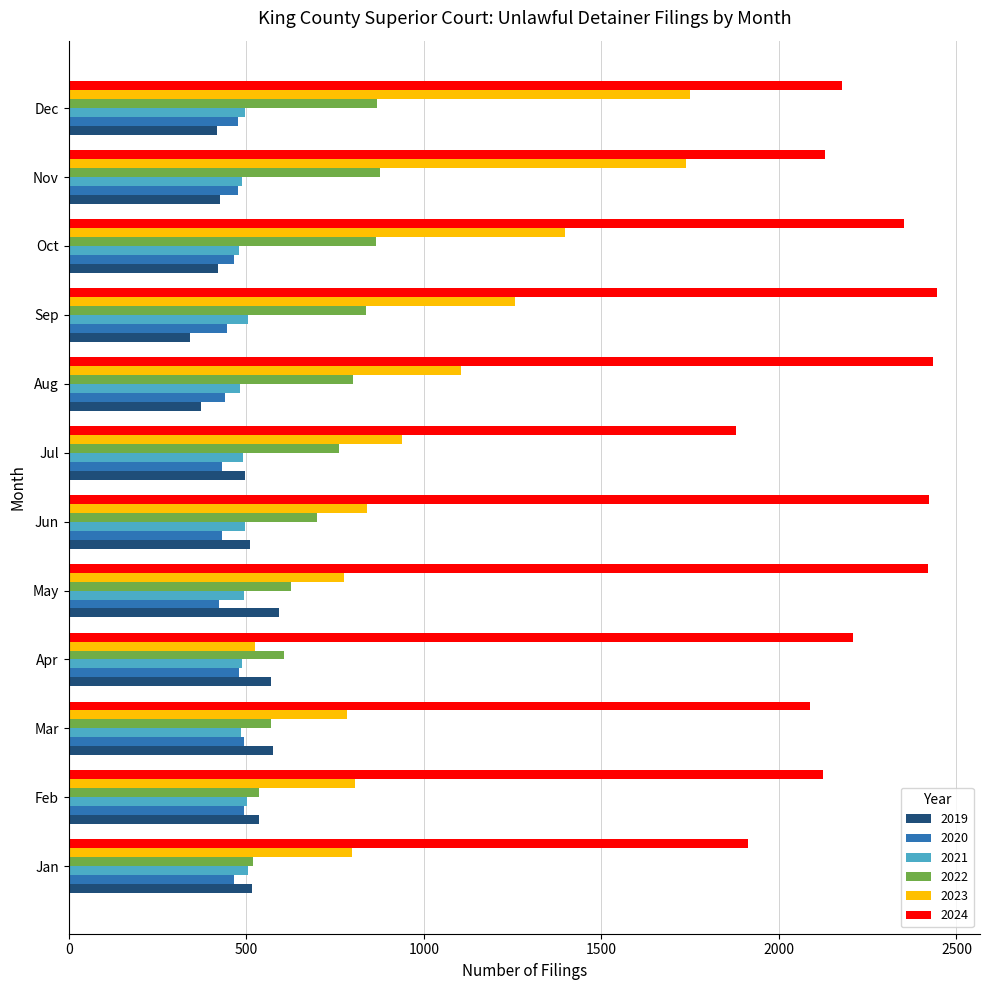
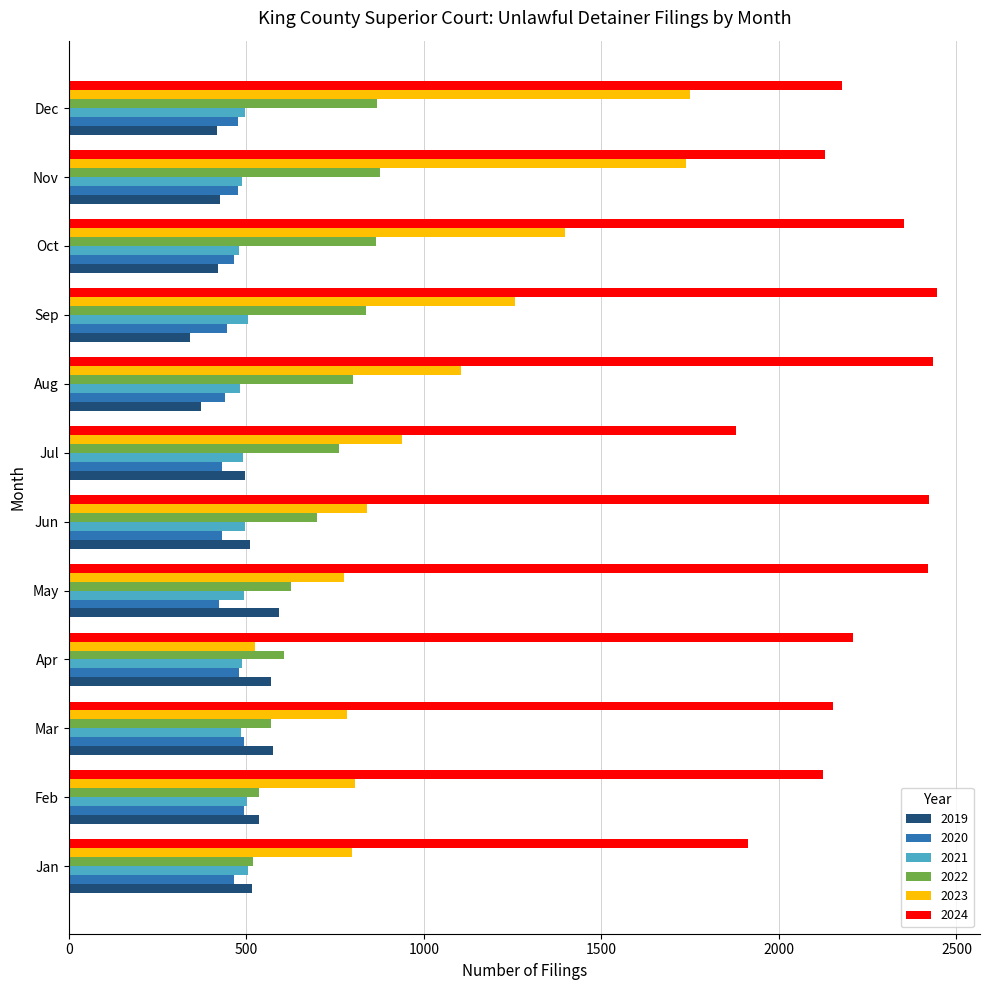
2024, Mar: 2090 -> 2150
